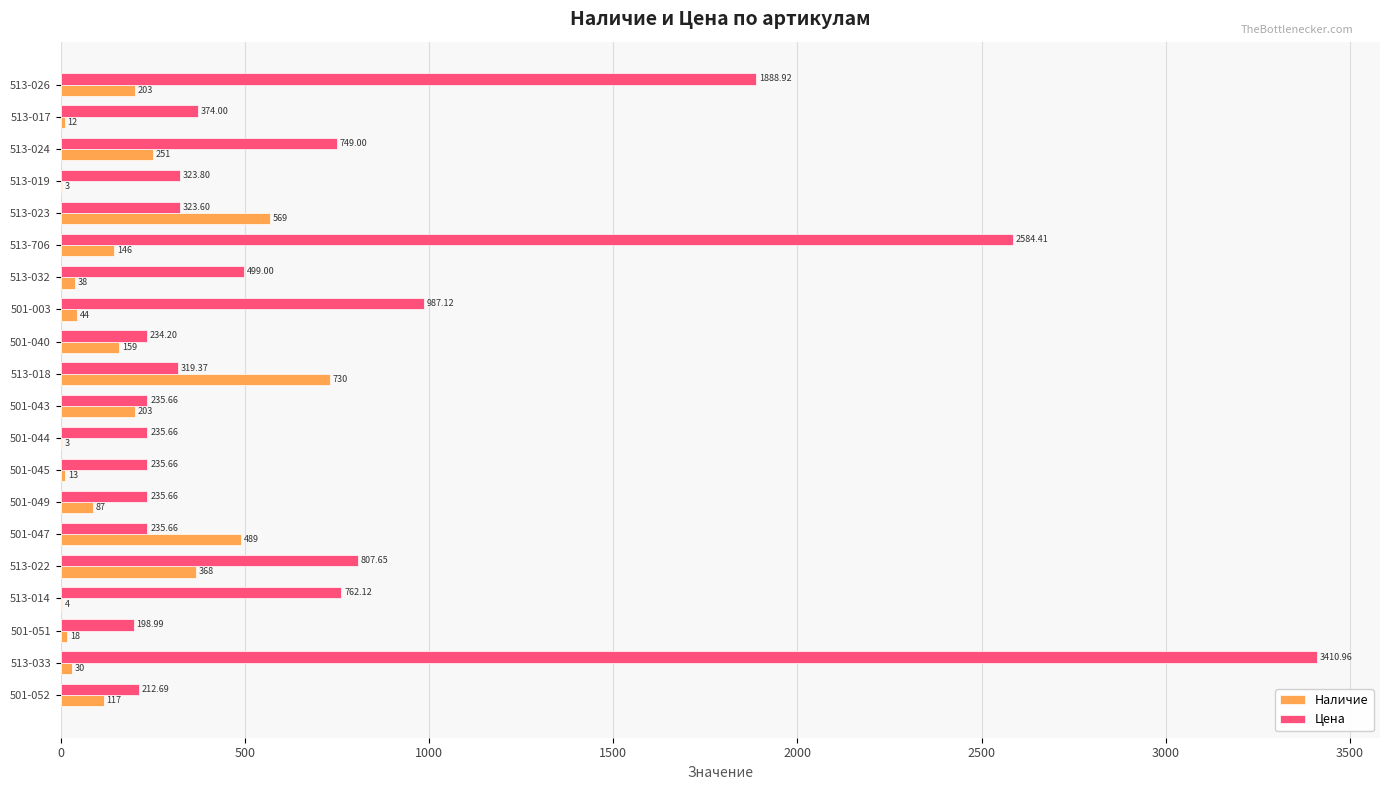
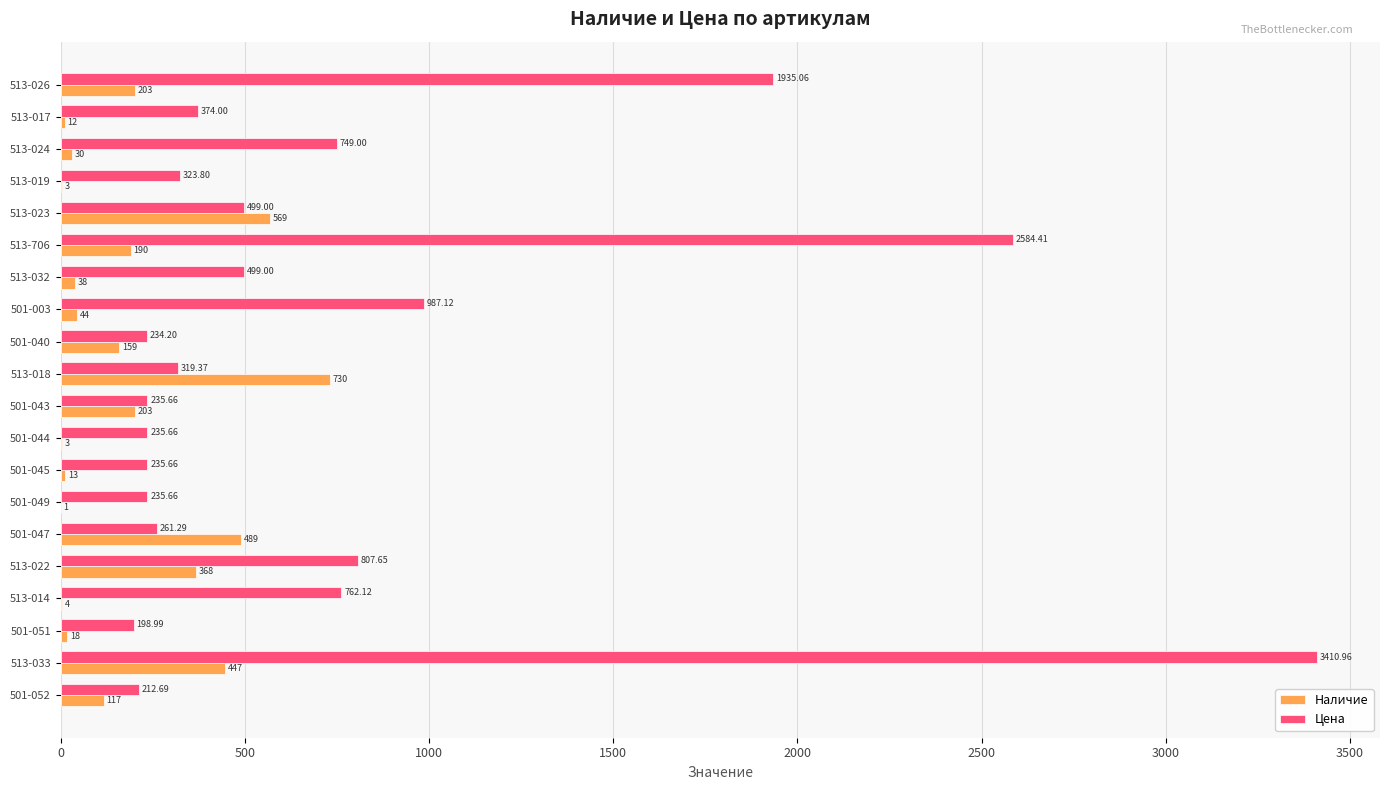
Цена, 513-026: 1888.92 -> 1935.06
Наличие, 513-024: 251 -> 30
Цена, 513-023: 323.60 -> 499.00
Наличие, 513-706: 146 -> 190
Наличие, 501-049: 87 -> 1
Цена, 501-047: 235.66 -> 261.29
Наличие, 513-033: 30 -> 447
